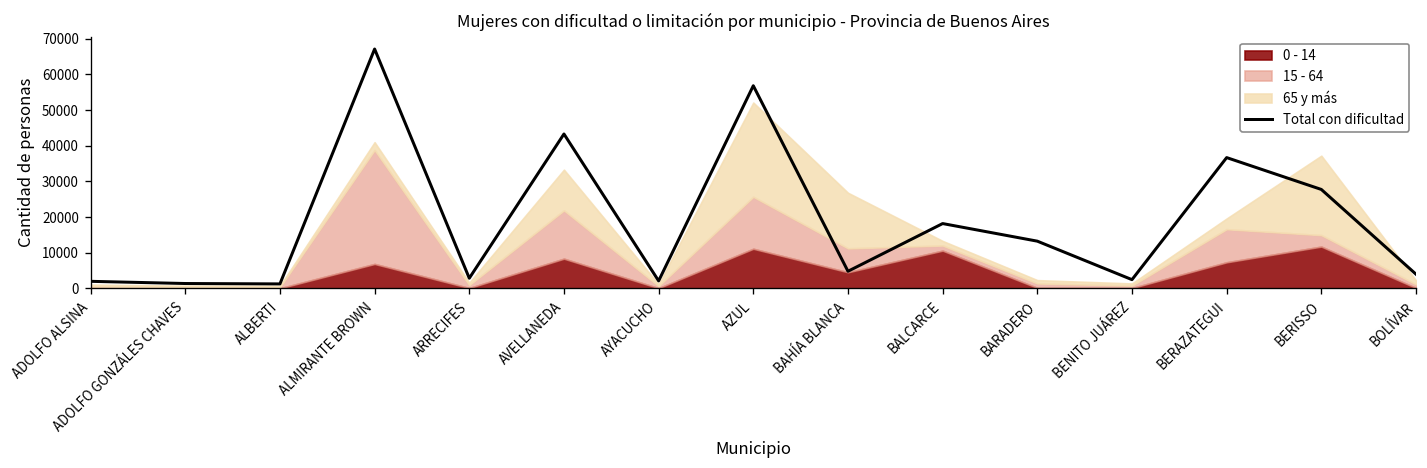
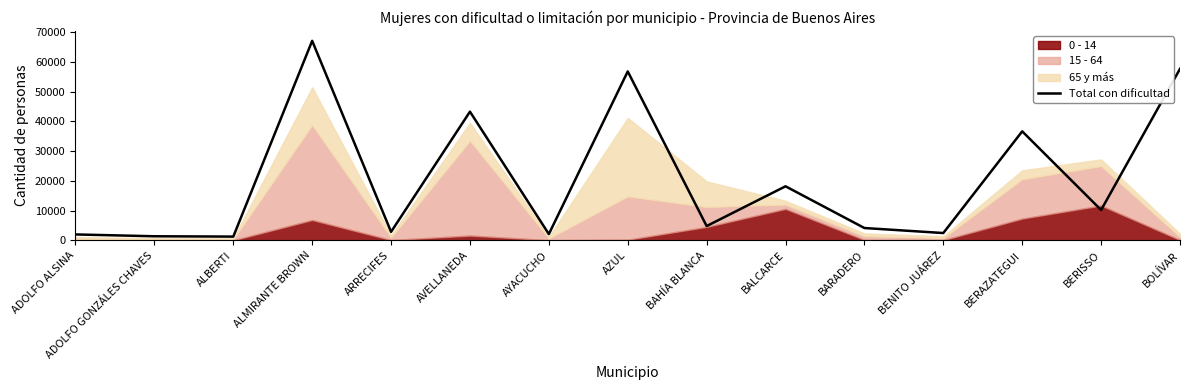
65 y más, ALMIRANTE BROWN: 2000 -> 13000
0 - 14, AVELLANEDA: 8000 -> 2000
15 - 64, AVELLANEDA: 14000 -> 32000
65 y más, AVELLANEDA: 11000 -> 6000
0 - 14, AZUL: 11000 -> 0
65 y más, BAHÍA BLANCA: 16000 -> 9000
Total con dificultad, BARADERO: 13000 -> 4000
15 - 64, BERAZATEGUI: 9000 -> 13000
Total con dificultad, BERISSO: 28000 -> 10000
15 - 64, BERISSO: 3000 -> 13000
65 y más, BERISSO: 22000 -> 2000
Total con dificultad, BOLÍVAR: 4000 -> 58000
